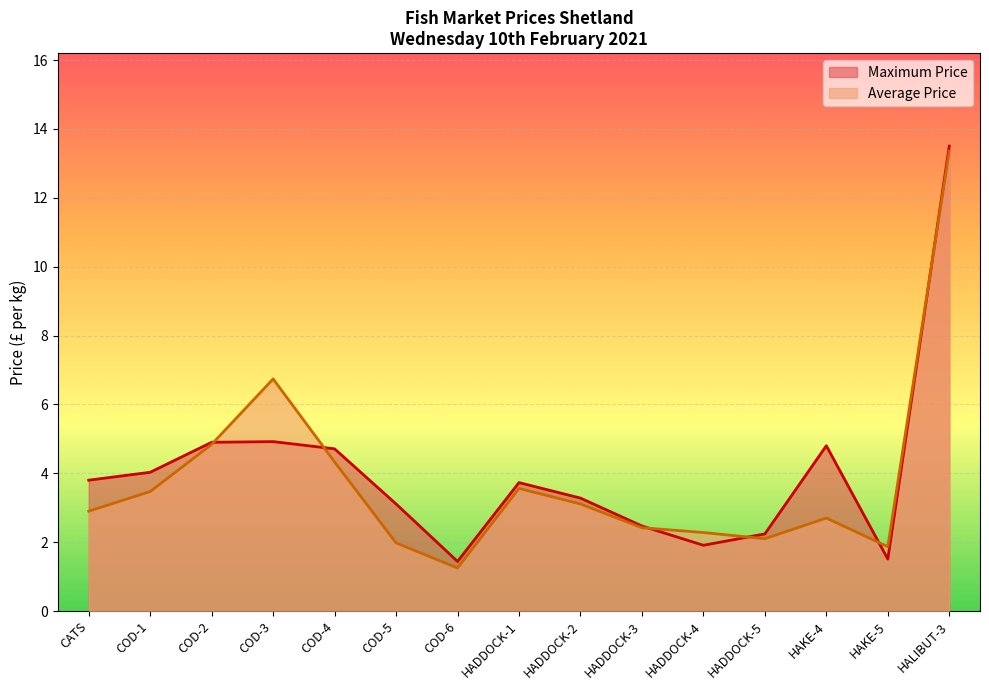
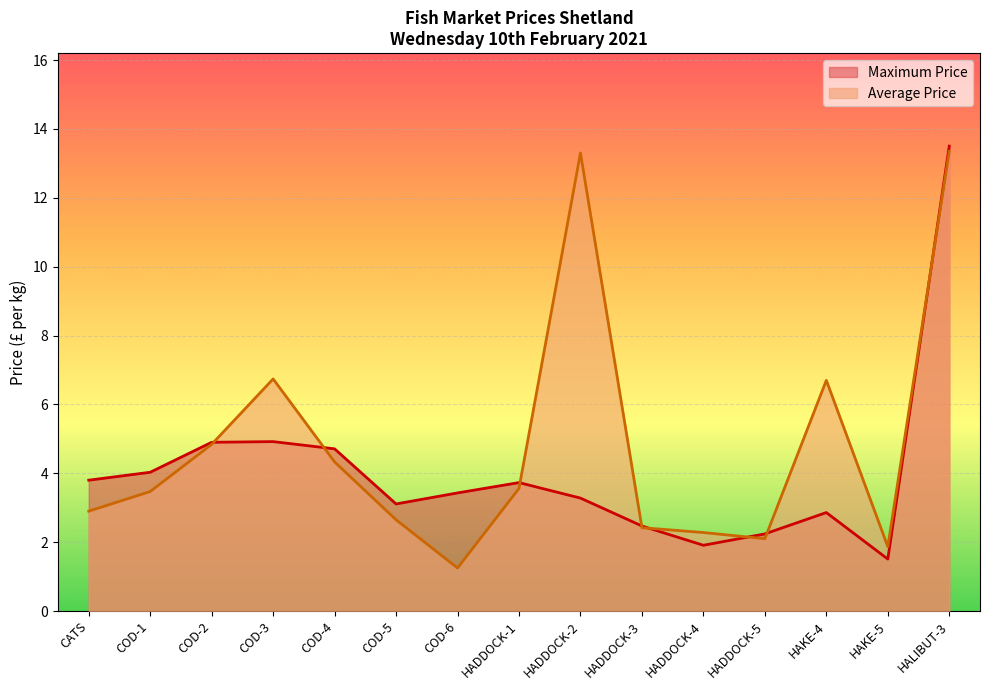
Average Price, COD-5: 2.0 -> 2.7
Maximum Price, COD-6: 1.4 -> 3.4
Average Price, HADDOCK-2: 3.1 -> 13.3
Maximum Price, HAKE-4: 4.8 -> 2.9
Average Price, HAKE-4: 2.7 -> 6.7
